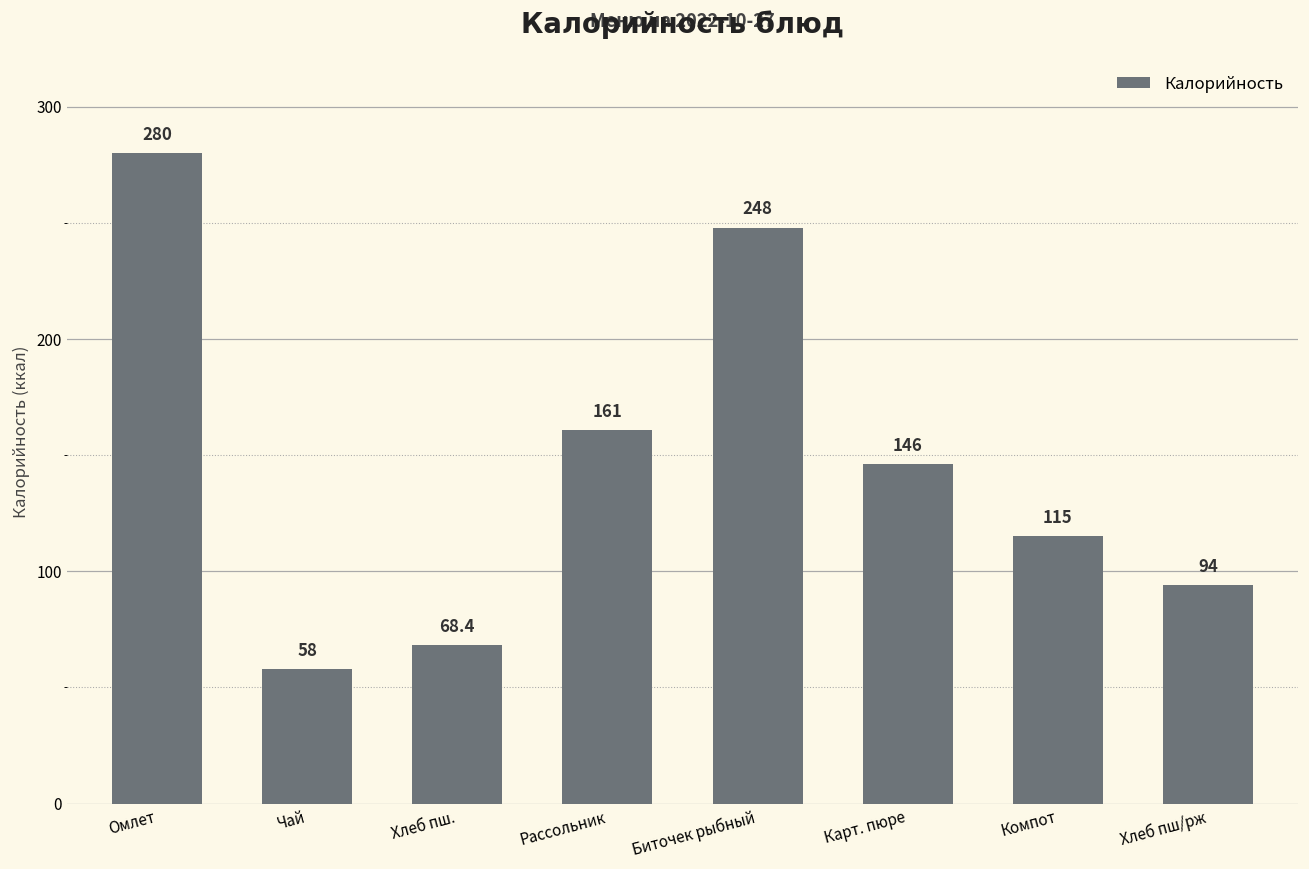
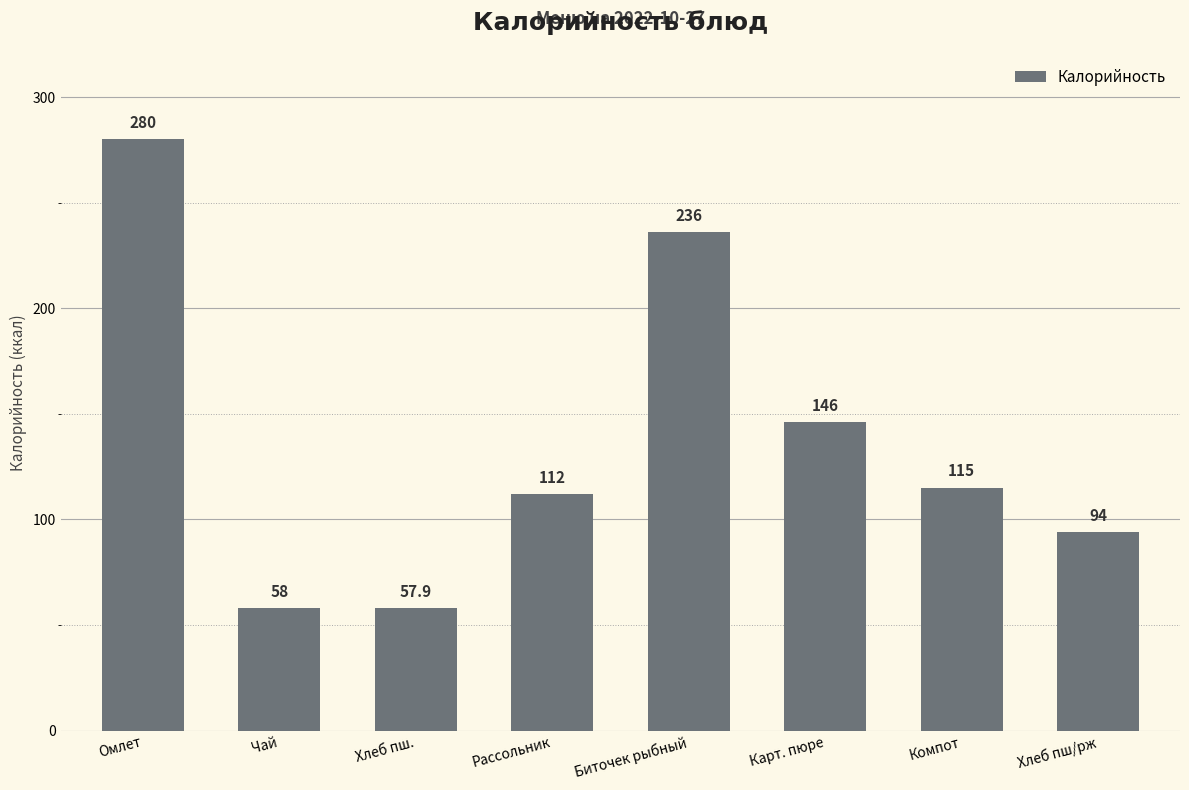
Хлеб пш.: 68.4 -> 57.9
Рассольник: 161 -> 112
Биточек рыбный: 248 -> 236
